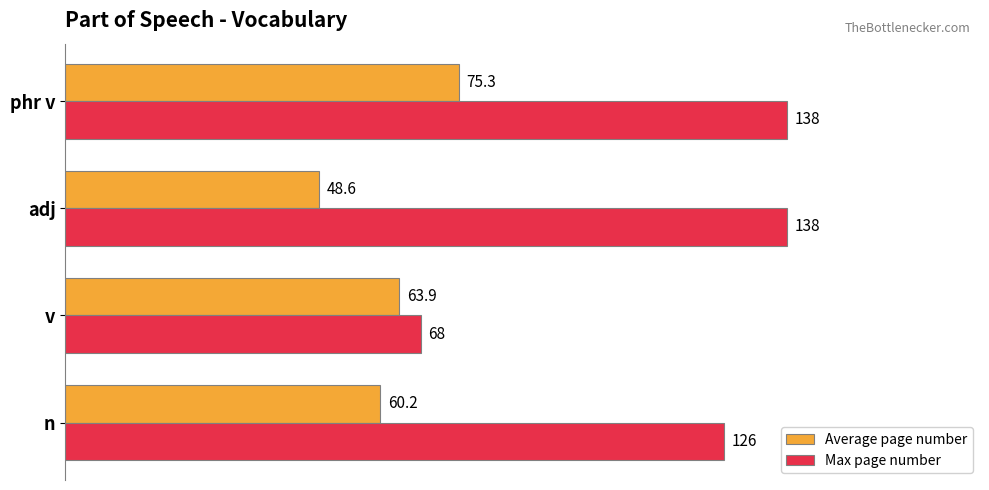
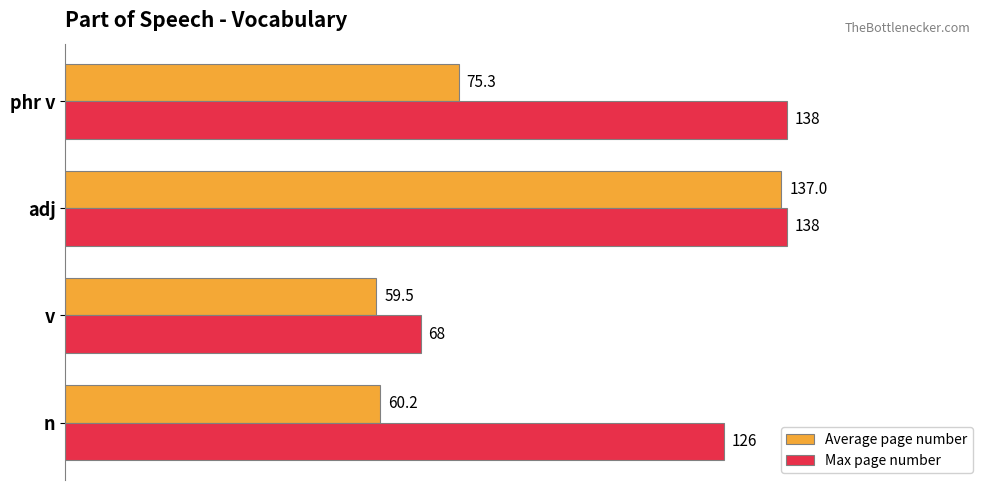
Average page number, adj: 48.6 -> 137.0
Average page number, v: 63.9 -> 59.5
